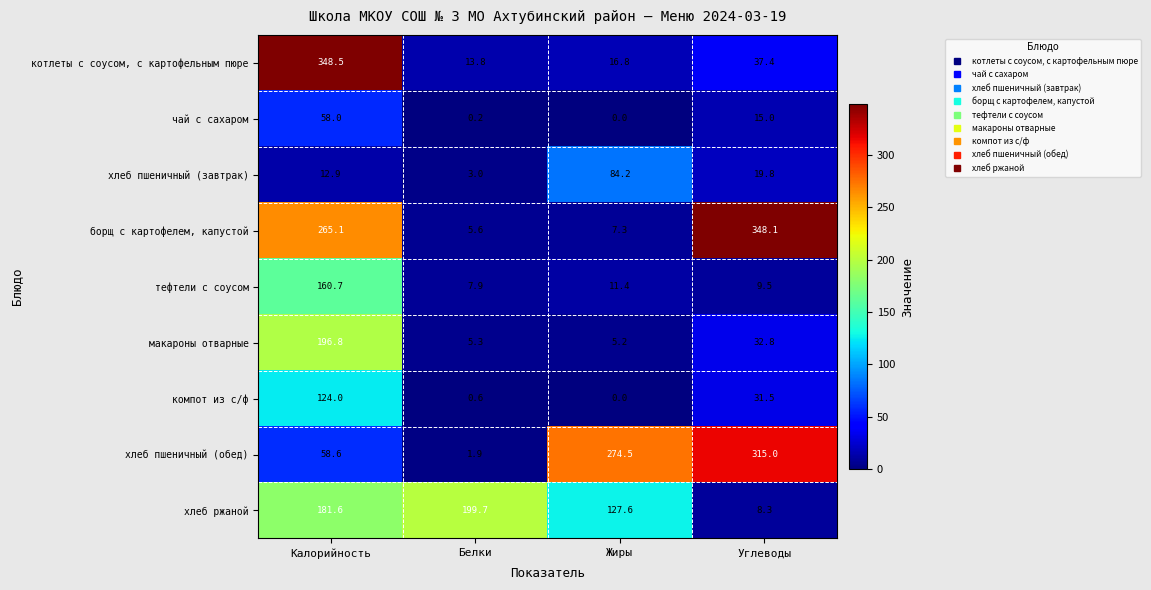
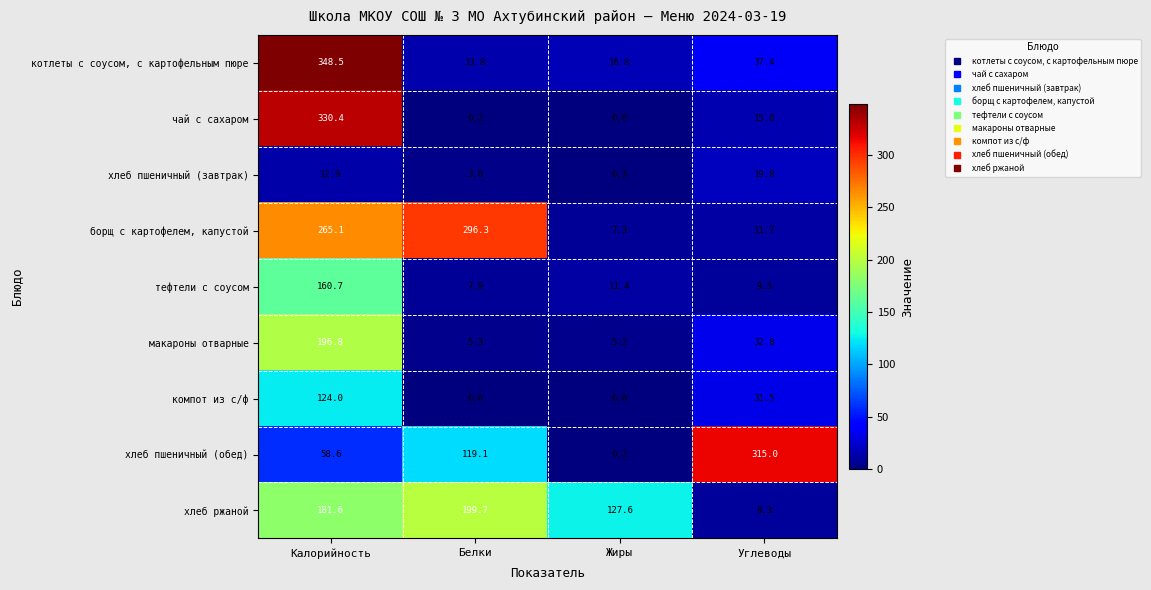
чай с сахаром, Калорийность: 58.0 -> 330.4
хлеб пшеничный (завтрак), Жиры: 84.2 -> 0.3
борщ с картофелем, капустой, Белки: 5.6 -> 296.3
борщ с картофелем, капустой, Углеводы: 348.1 -> 11.7
хлеб пшеничный (обед), Белки: 1.9 -> 119.1
хлеб пшеничный (обед), Жиры: 274.5 -> 0.2
